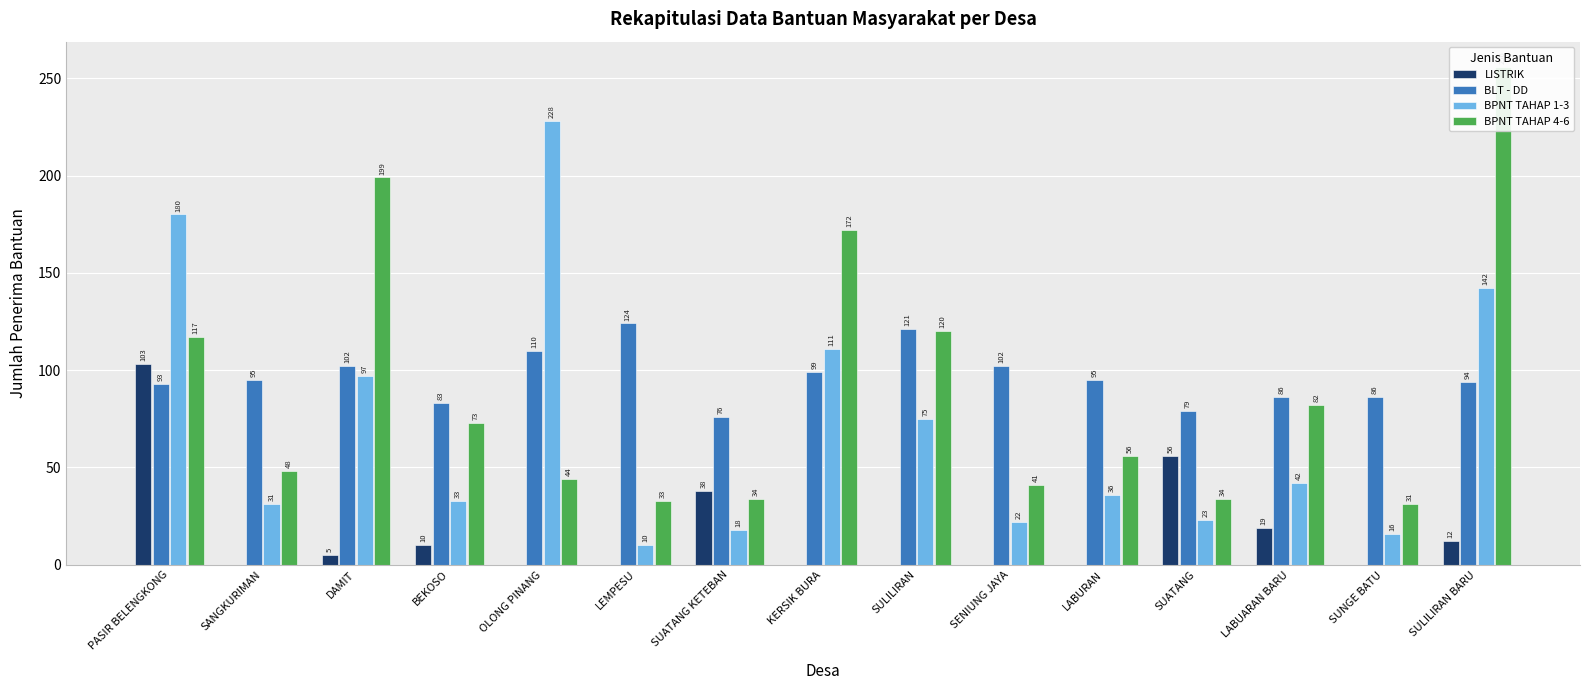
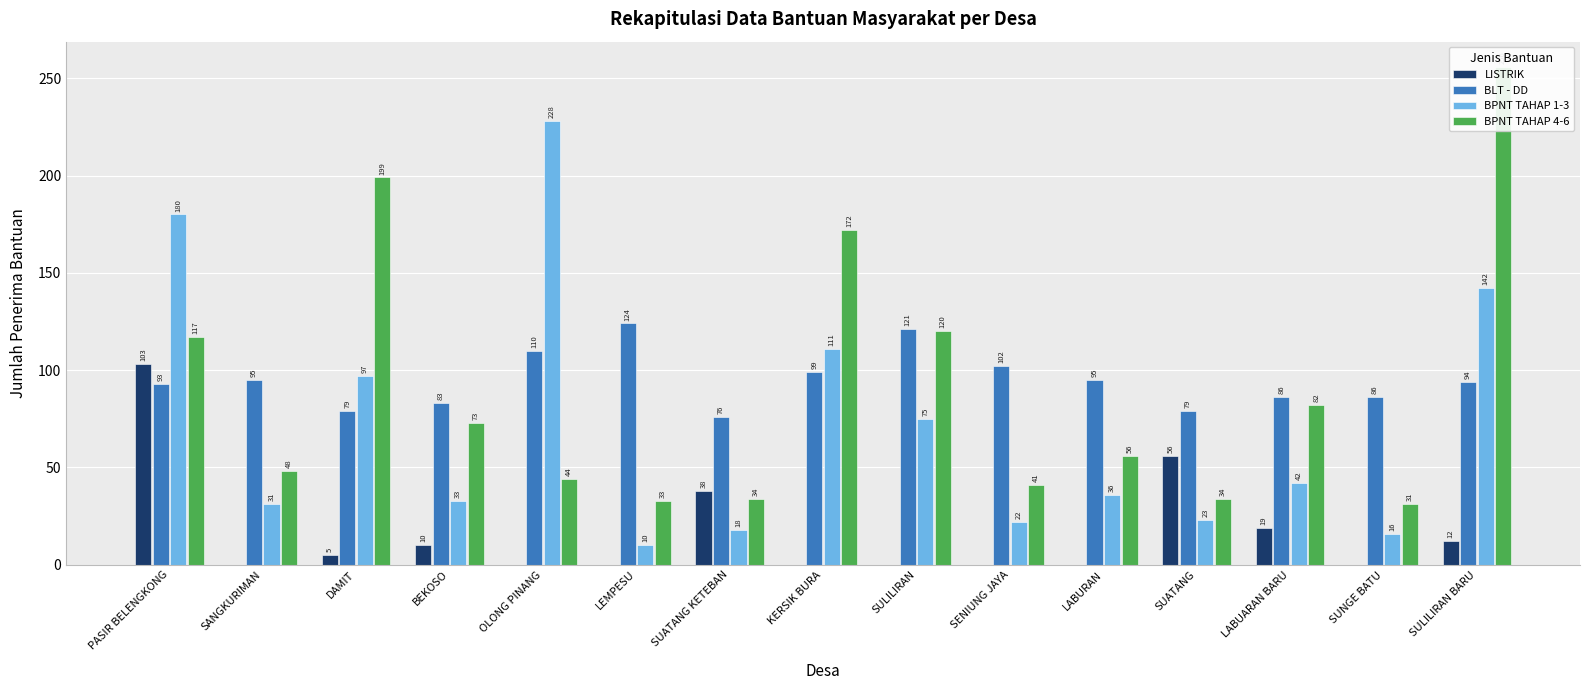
BLT - DD, DAMIT: 102 -> 79
